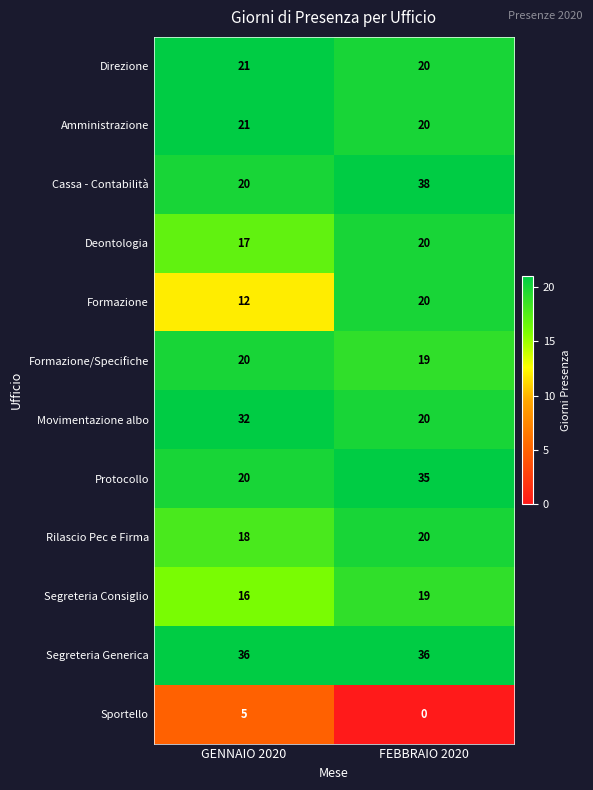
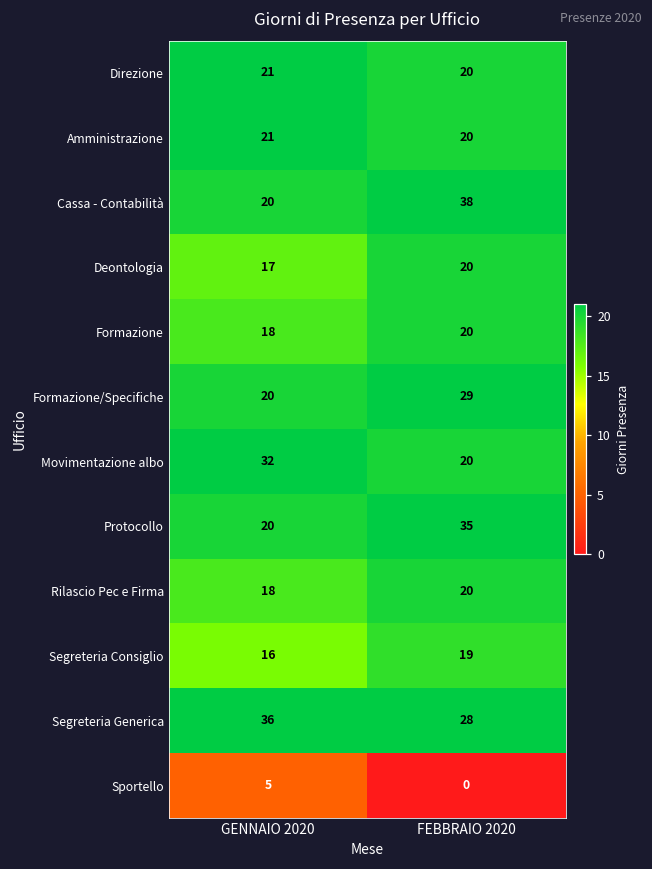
Formazione, GENNAIO 2020: 12 -> 18
Formazione/Specifiche, FEBBRAIO 2020: 19 -> 29
Segreteria Generica, FEBBRAIO 2020: 36 -> 28
